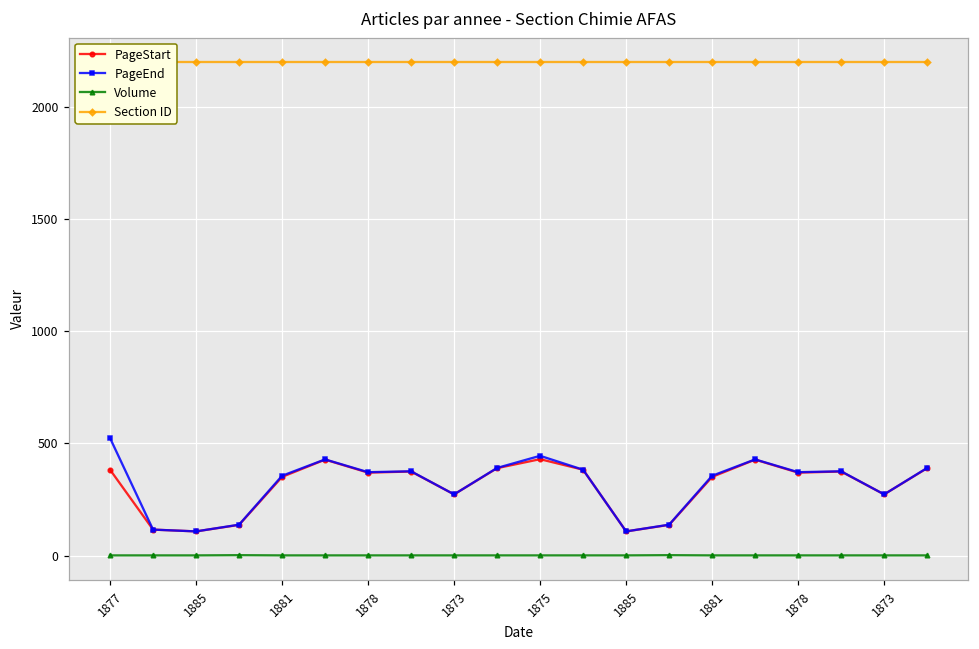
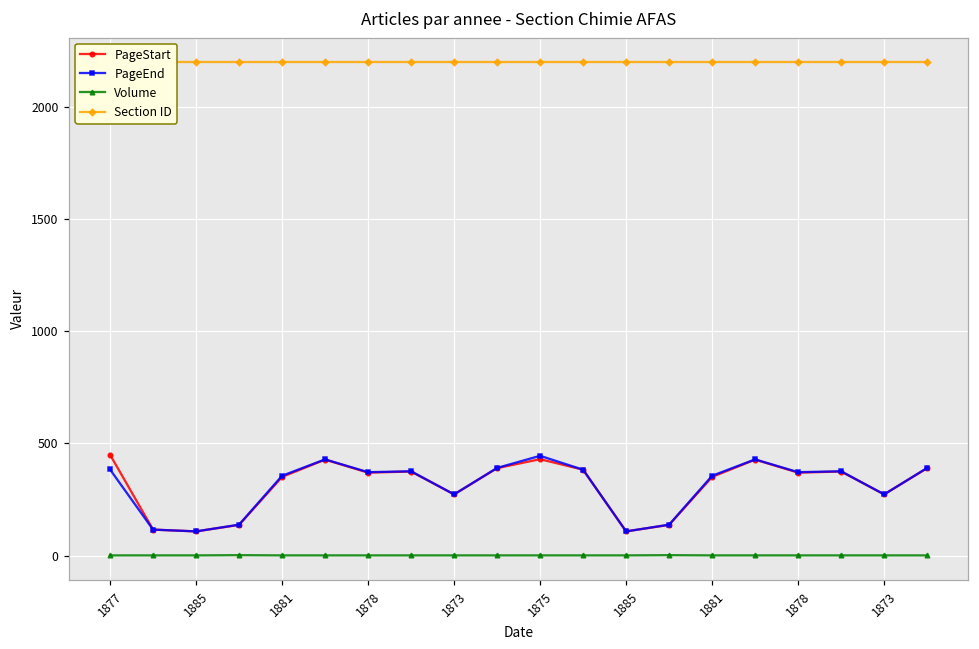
PageStart, 1877: 380 -> 450
PageEnd, 1877: 520 -> 380
